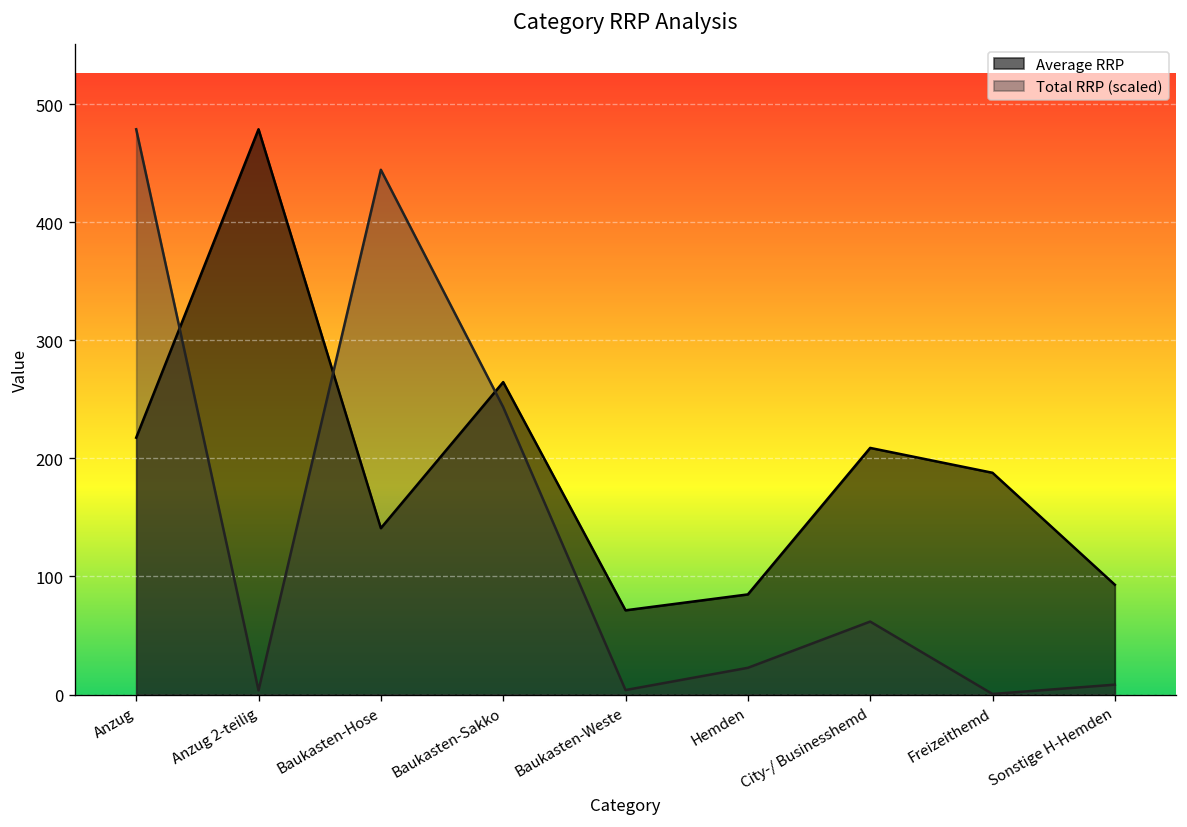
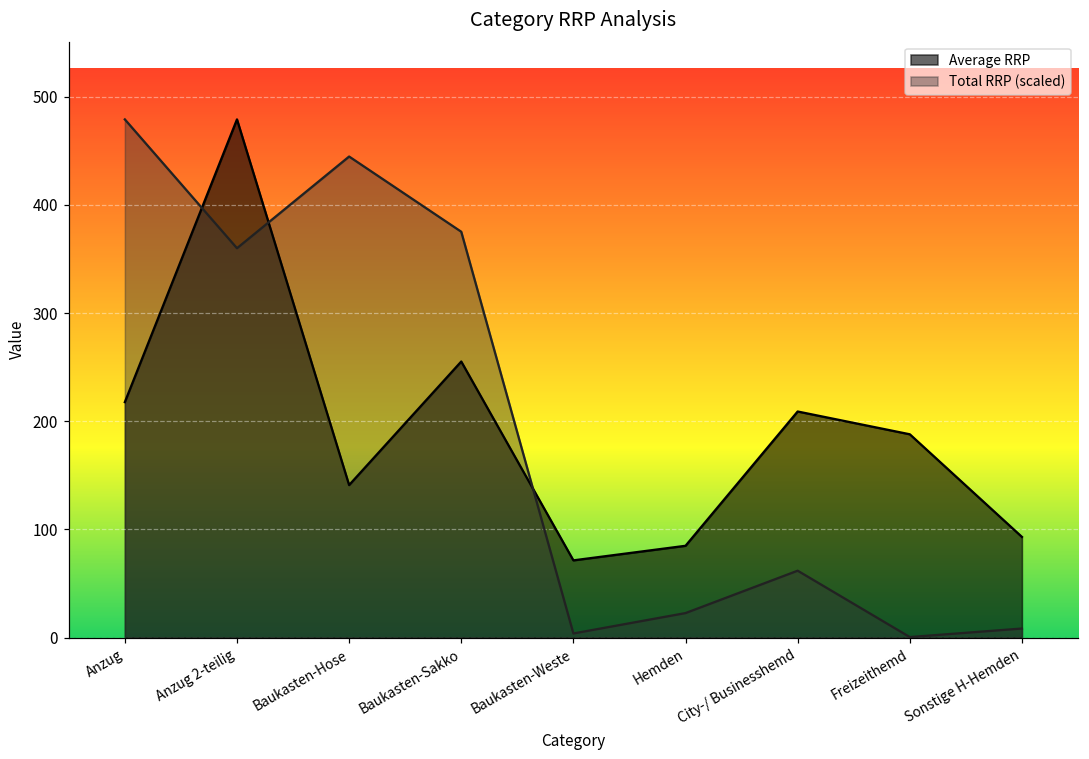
Total RRP (scaled), Anzug 2-teilig: 0 -> 360
Average RRP, Baukasten-Sakko: 265 -> 255
Total RRP (scaled), Baukasten-Sakko: 240 -> 380
